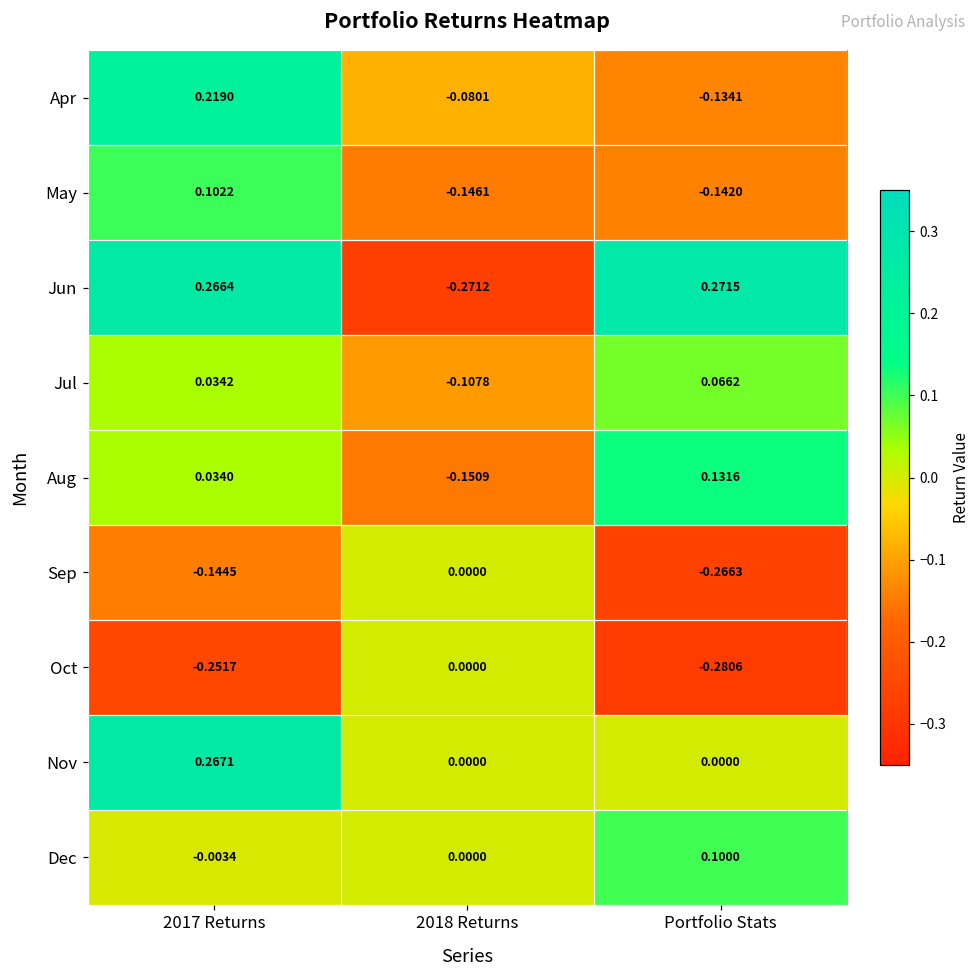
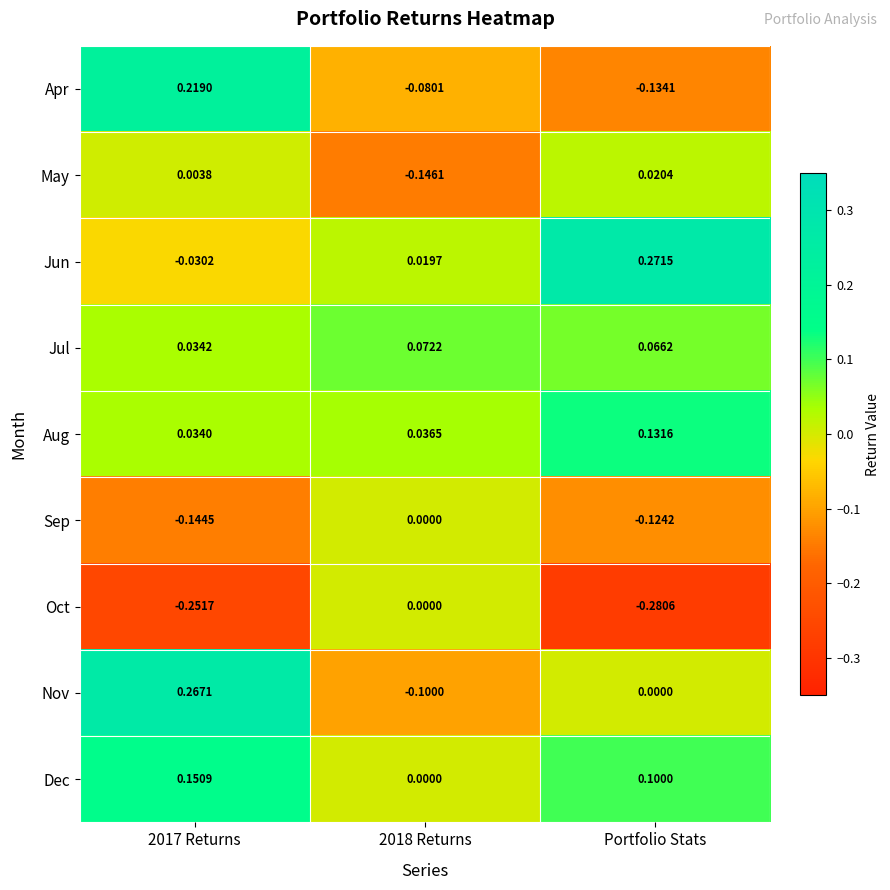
May, 2017 Returns: 0.1022 -> 0.0038
May, Portfolio Stats: -0.1420 -> 0.0204
Jun, 2017 Returns: 0.2664 -> -0.0302
Jun, 2018 Returns: -0.2712 -> 0.0197
Jul, 2018 Returns: -0.1078 -> 0.0722
Aug, 2018 Returns: -0.1509 -> 0.0365
Sep, Portfolio Stats: -0.2663 -> -0.1242
Nov, 2018 Returns: 0.0000 -> -0.1000
Dec, 2017 Returns: -0.0034 -> 0.1509
